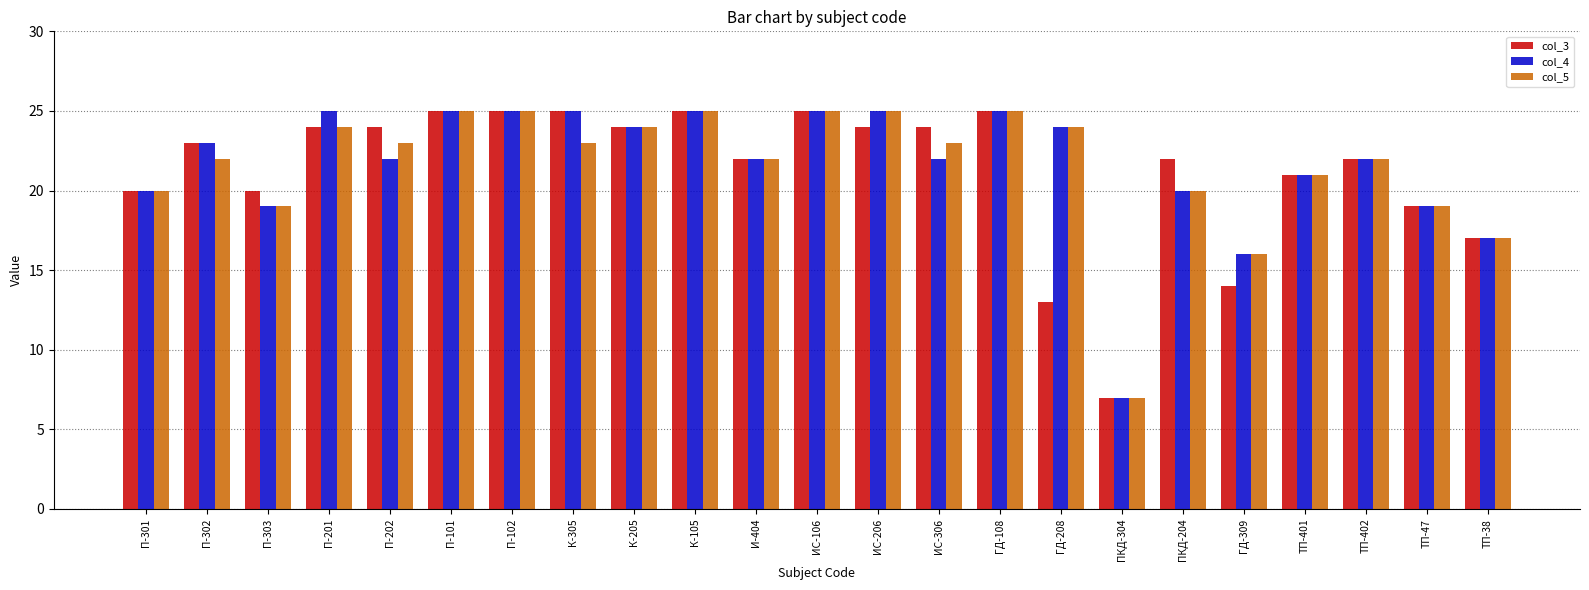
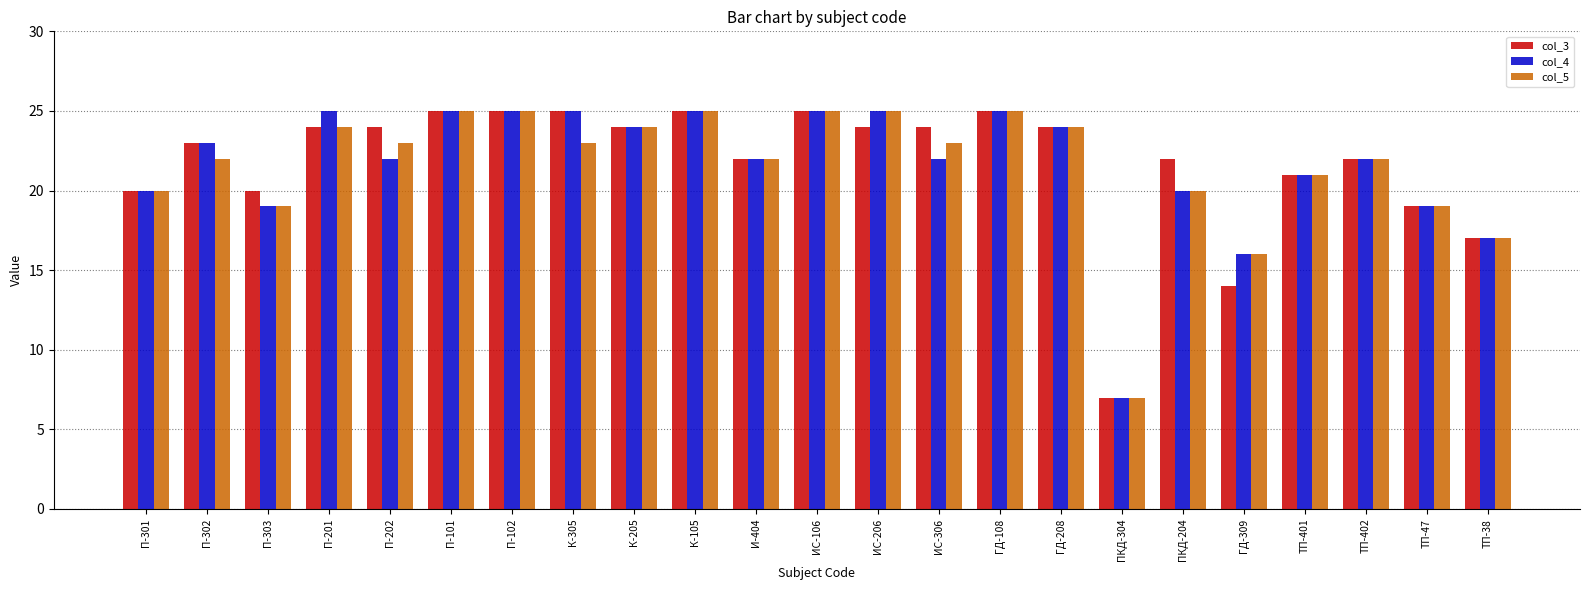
col_3, ГД-208: 13 -> 24
